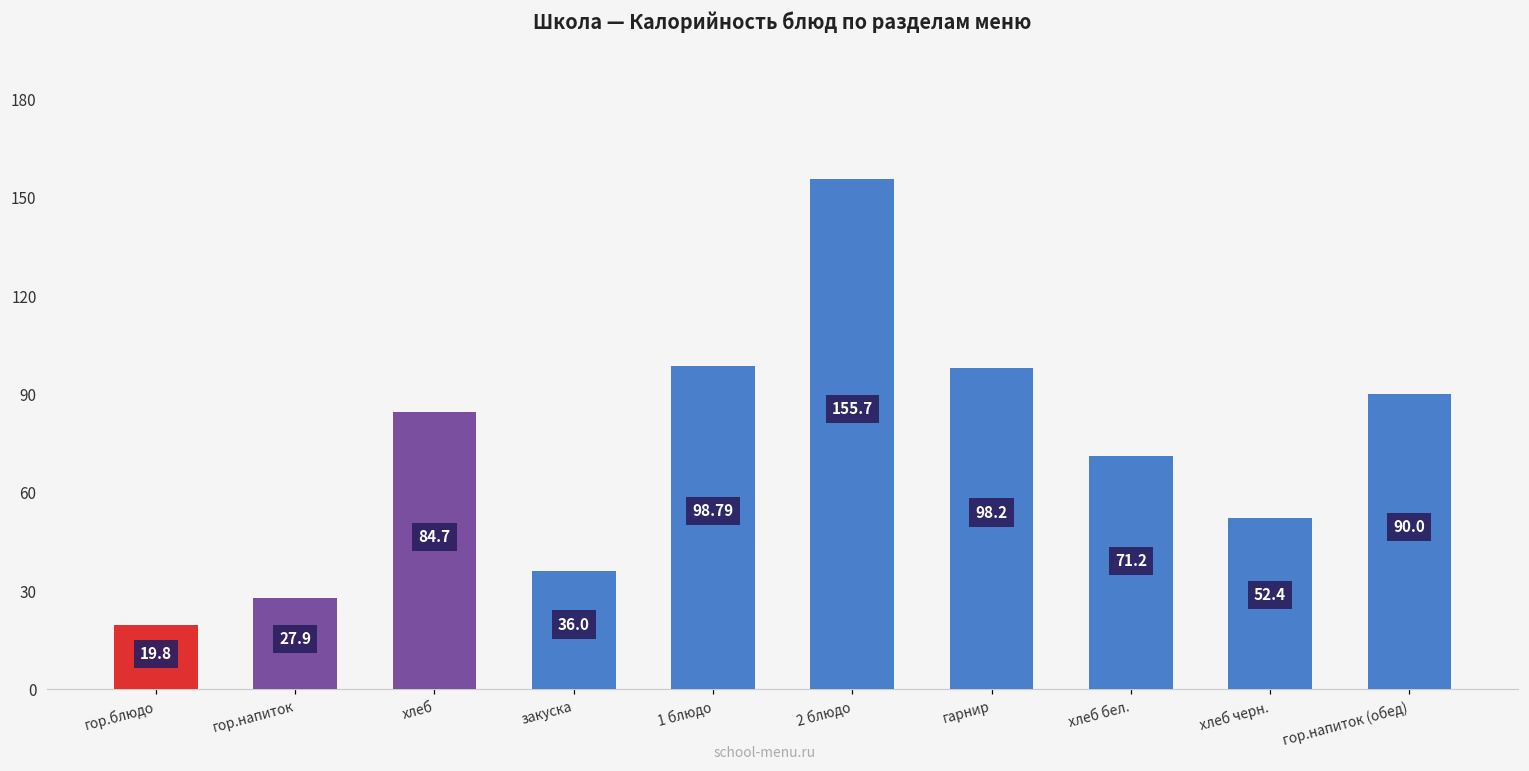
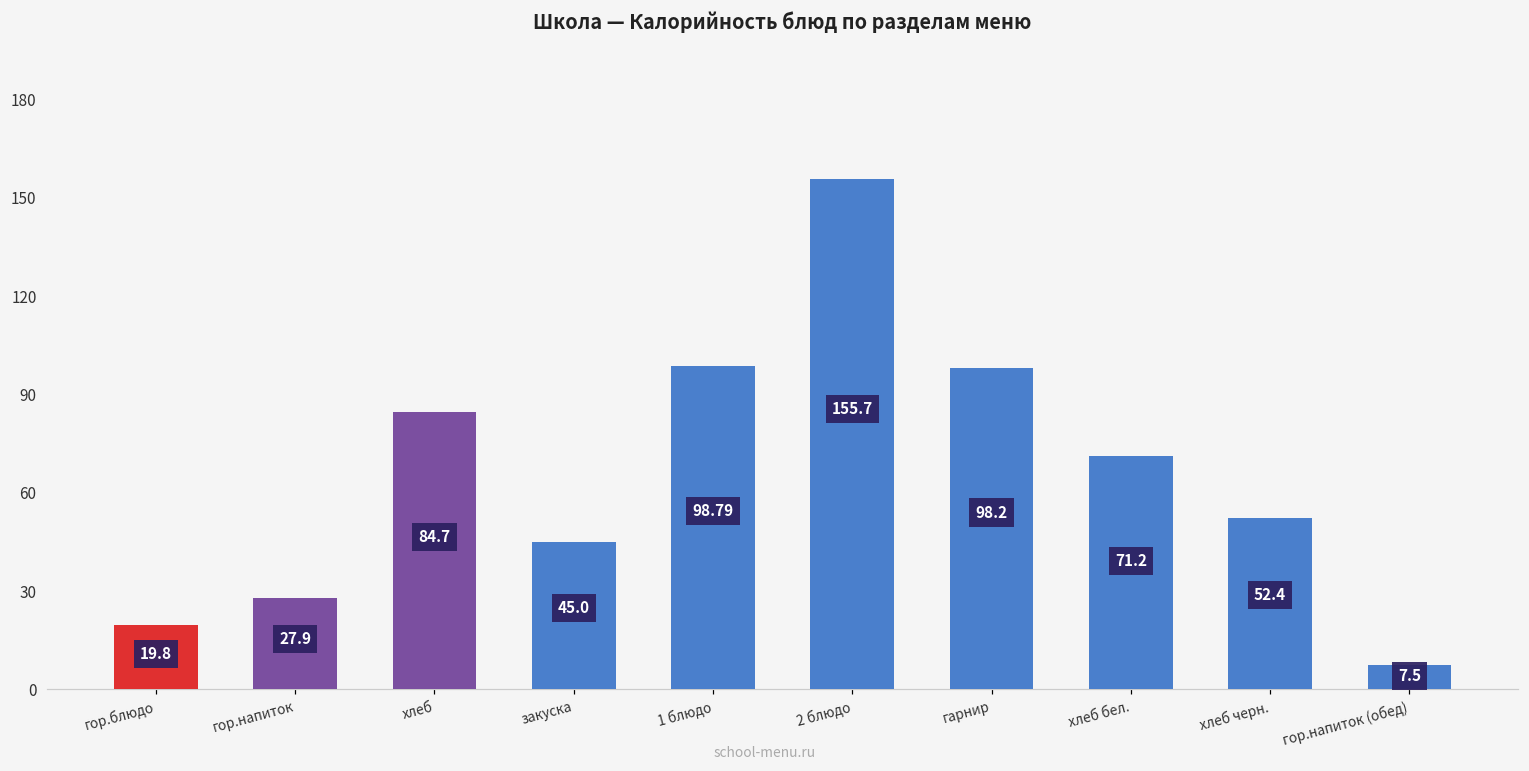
закуска: 36.0 -> 45.0
гор.напиток (обед): 90.0 -> 7.5
